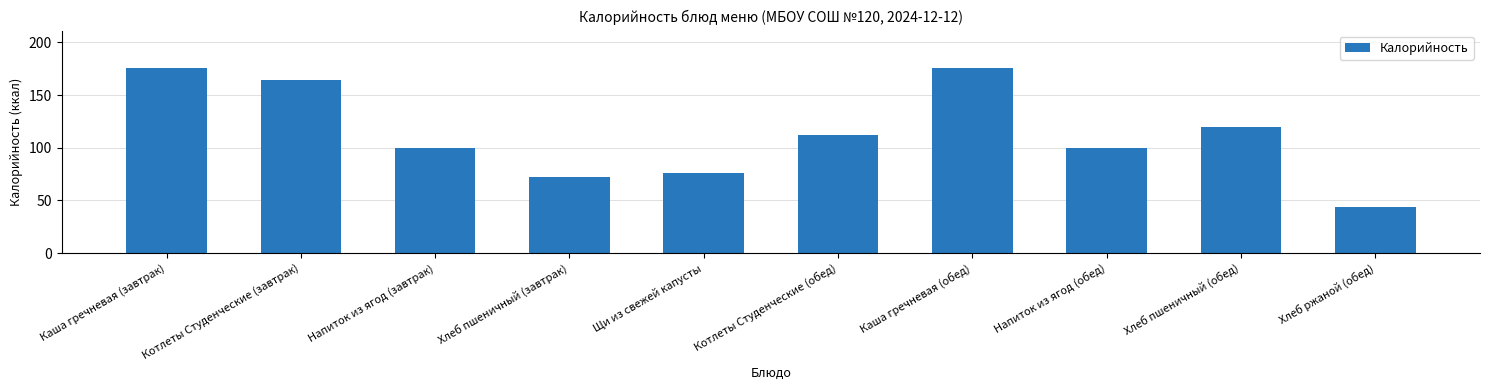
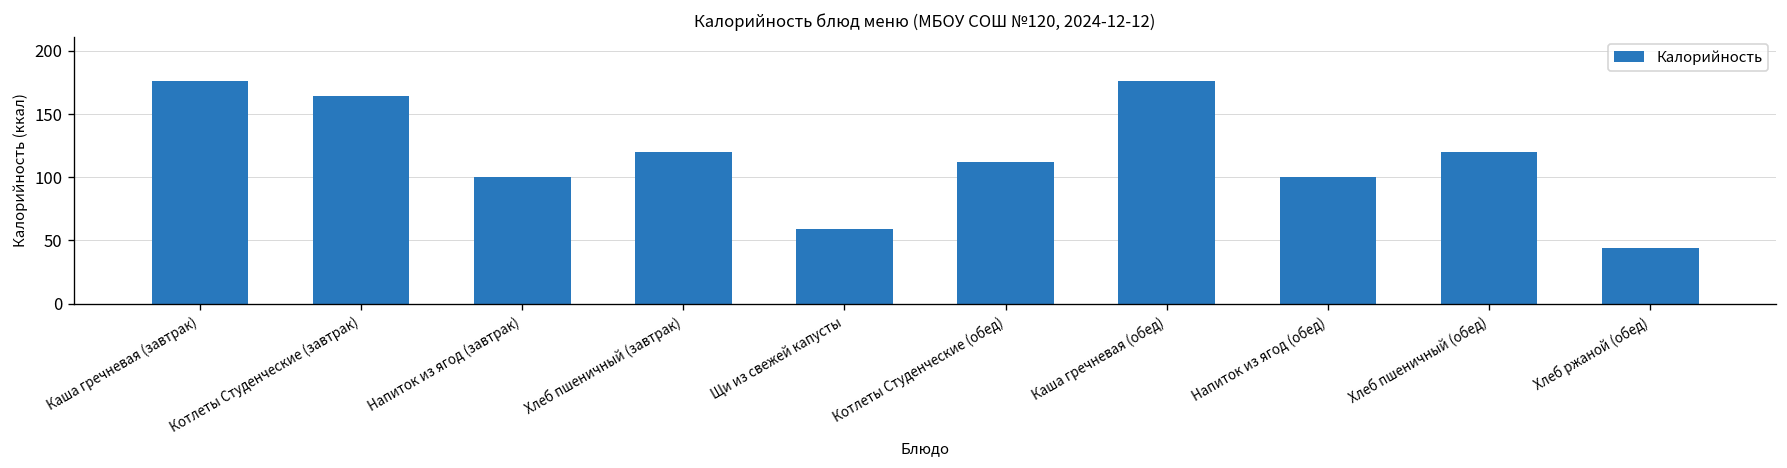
Хлеб пшеничный (завтрак): 72 -> 120
Щи из свежей капусты: 76 -> 59
